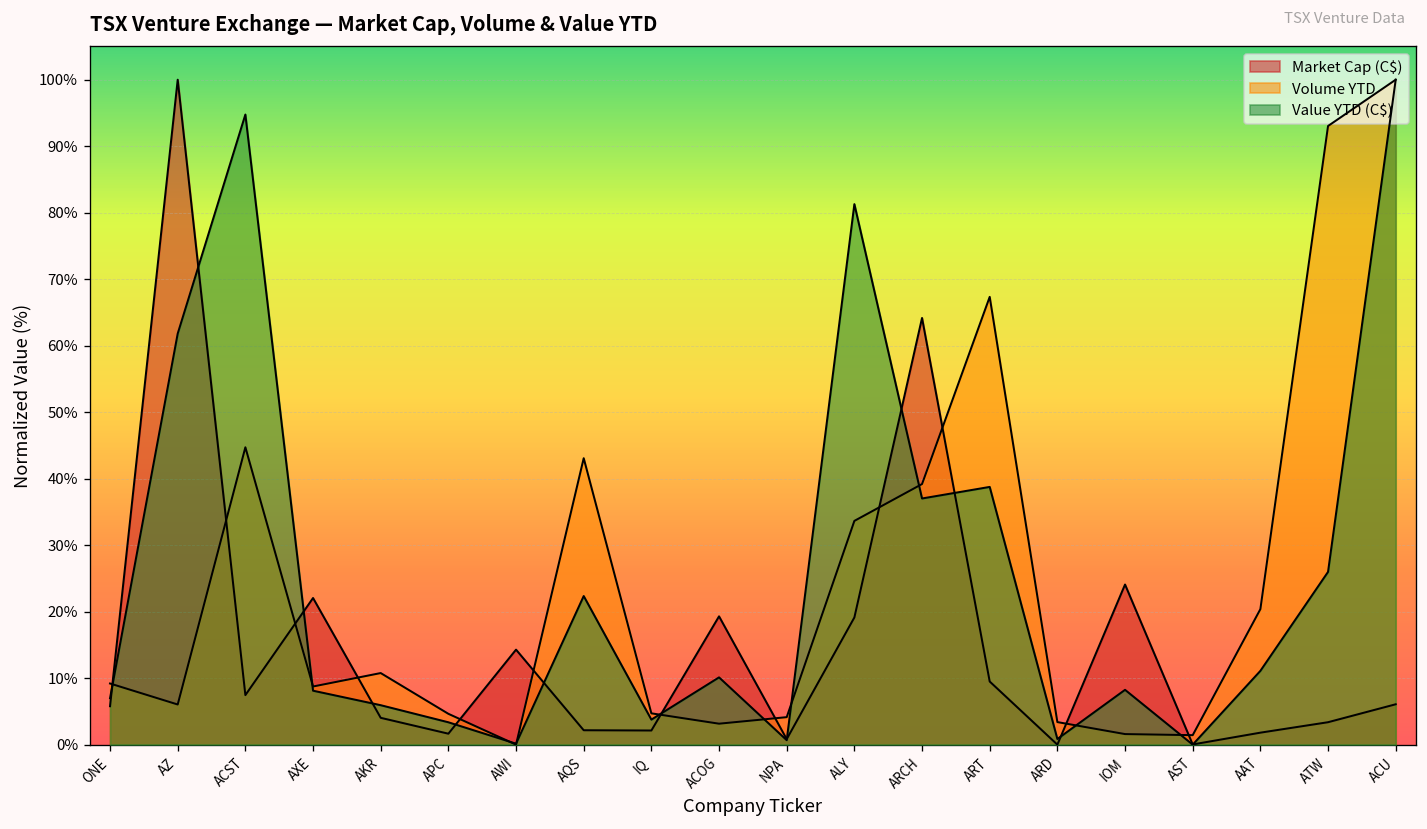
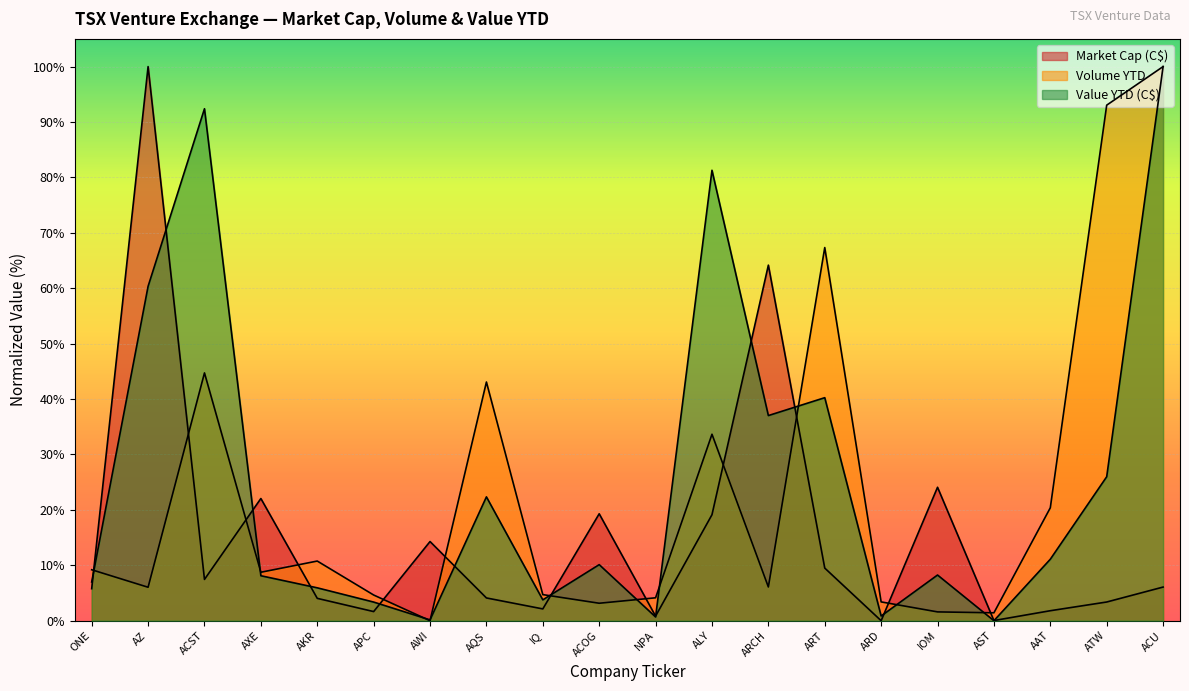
Value YTD (C$), AZ: 62% -> 60%
Value YTD (C$), ACST: 95% -> 92%
Market Cap (C$), AQS: 2% -> 4%
Volume YTD, ARCH: 39% -> 6%
Value YTD (C$), ART: 39% -> 40%
